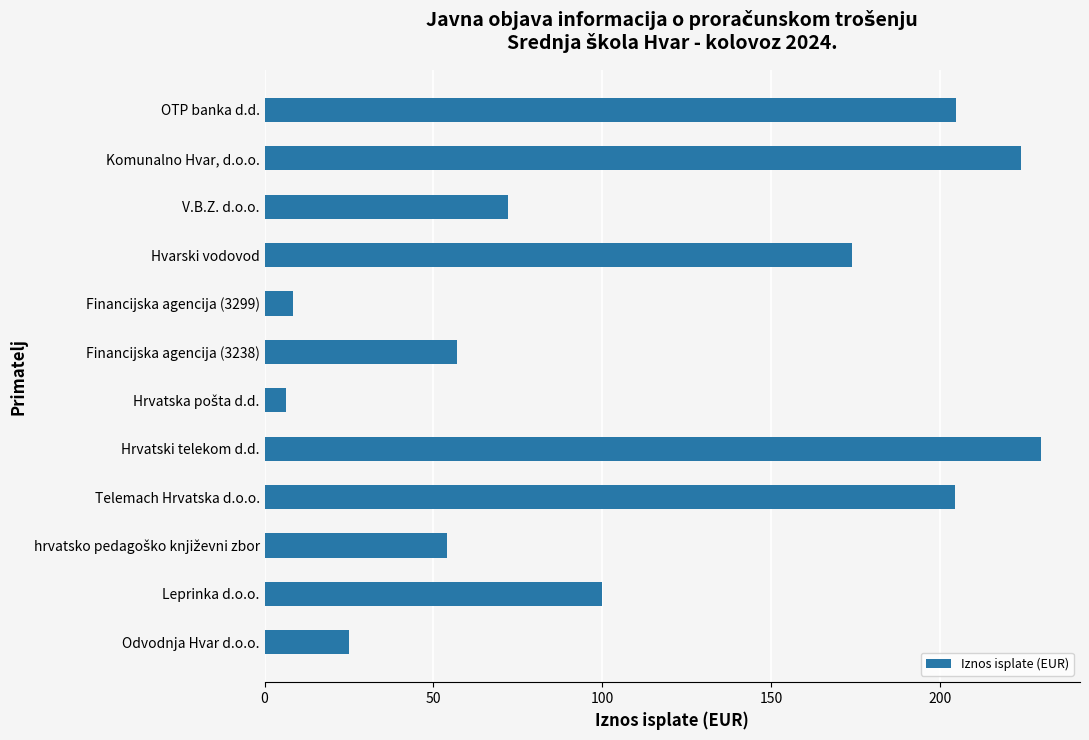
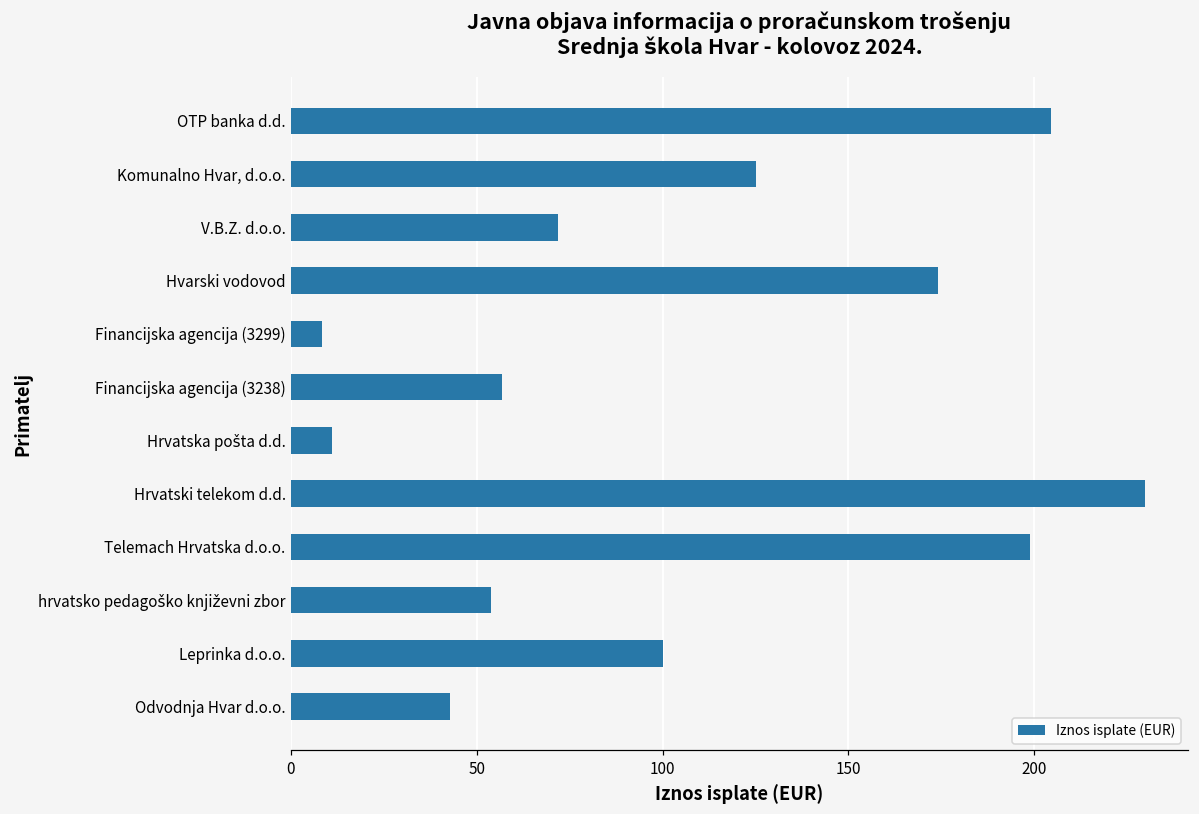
Komunalno Hvar, d.o.o.: 224 -> 125
Hrvatska pošta d.d.: 6 -> 11
Telemach Hrvatska d.o.o.: 204 -> 199
Odvodnja Hvar d.o.o.: 25 -> 43
